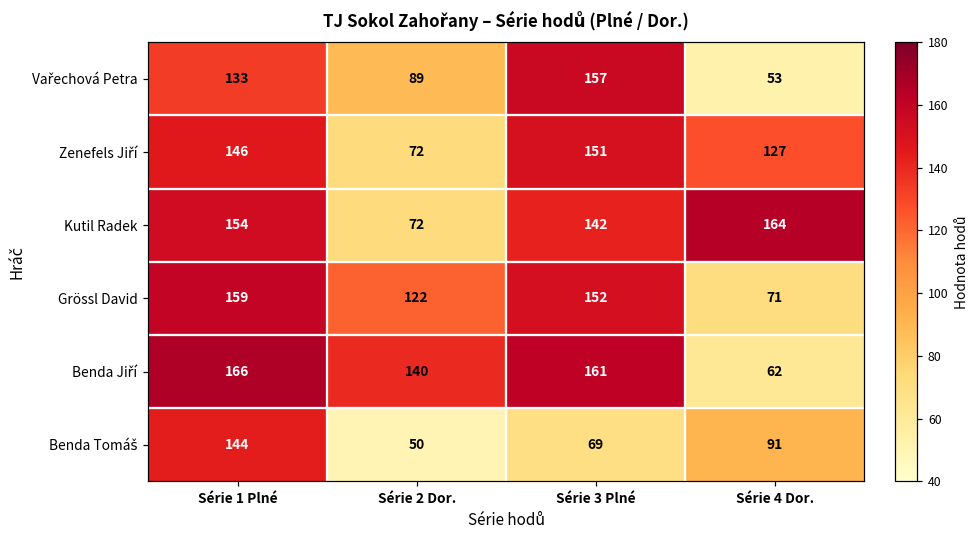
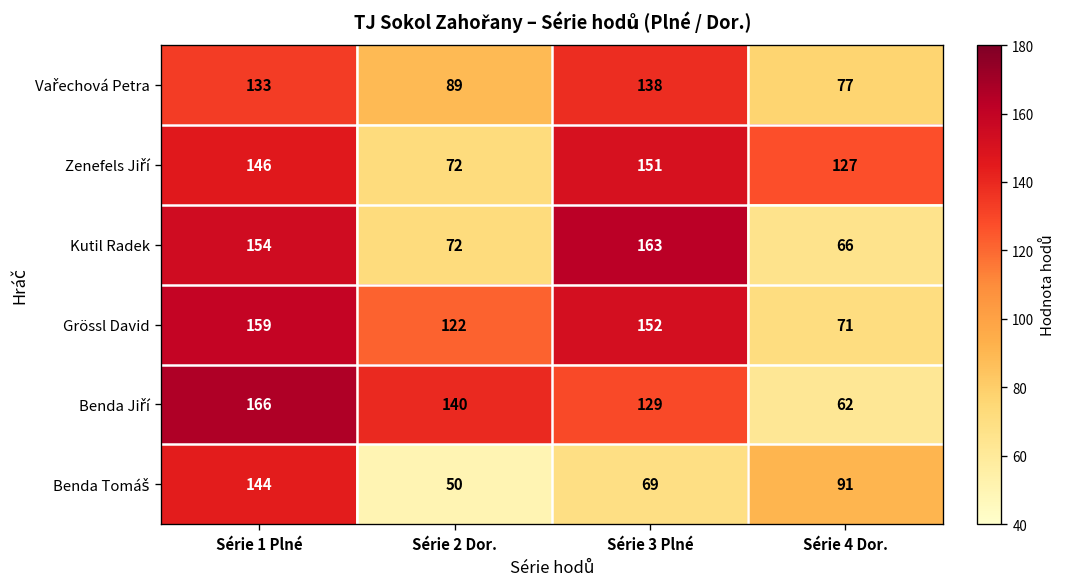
Vařechová Petra, Série 3 Plné: 157 -> 138
Vařechová Petra, Série 4 Dor.: 53 -> 77
Kutil Radek, Série 3 Plné: 142 -> 163
Kutil Radek, Série 4 Dor.: 164 -> 66
Benda Jiří, Série 3 Plné: 161 -> 129
